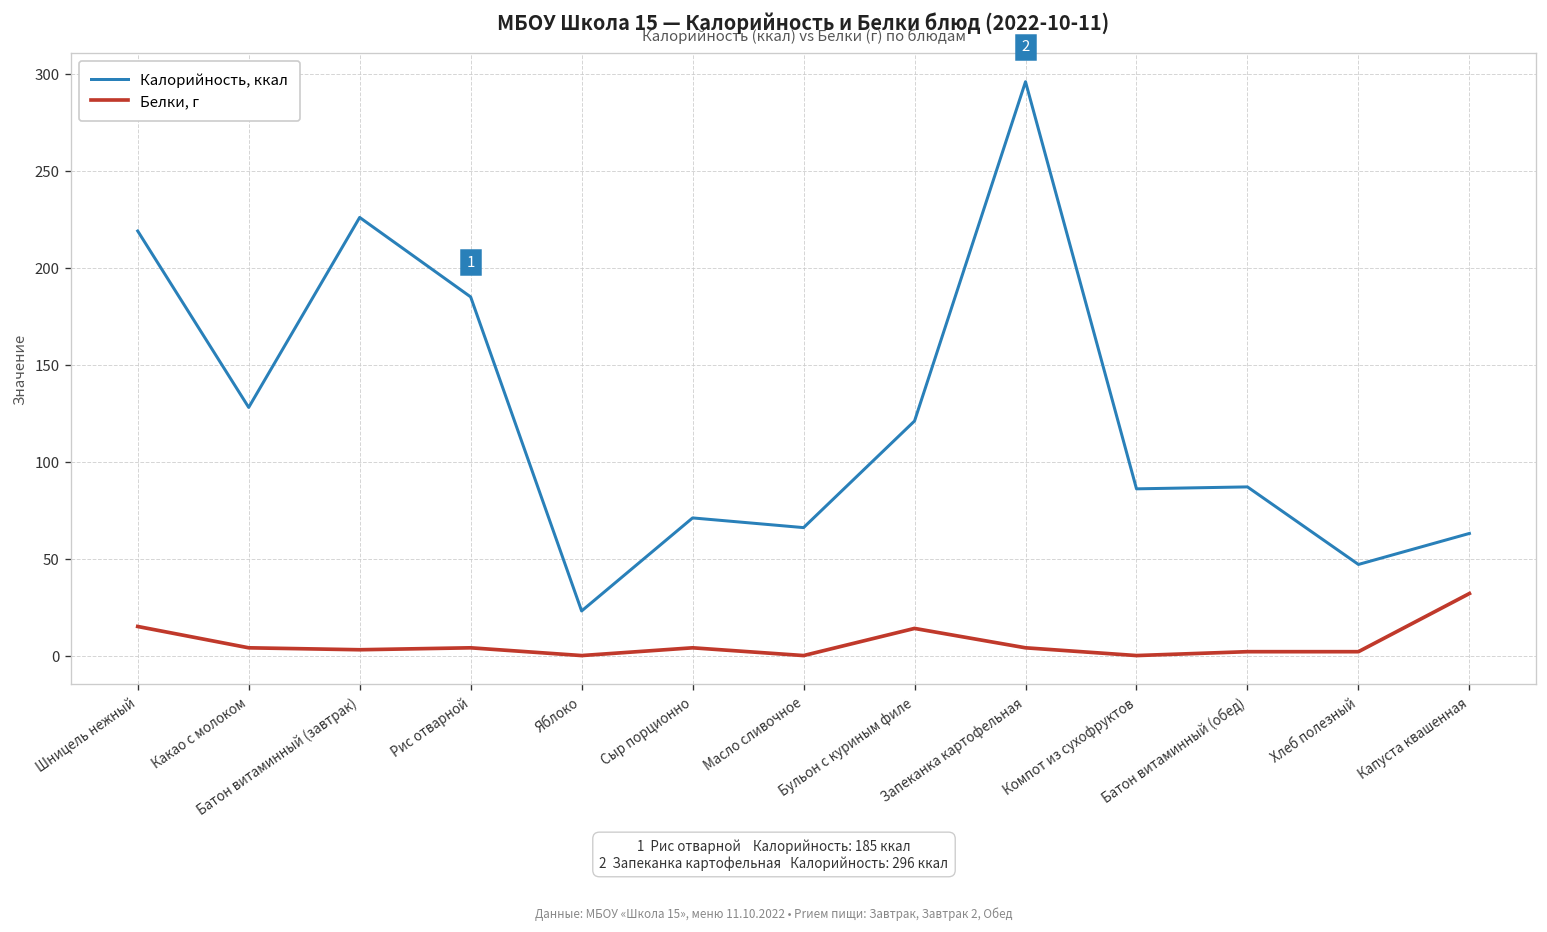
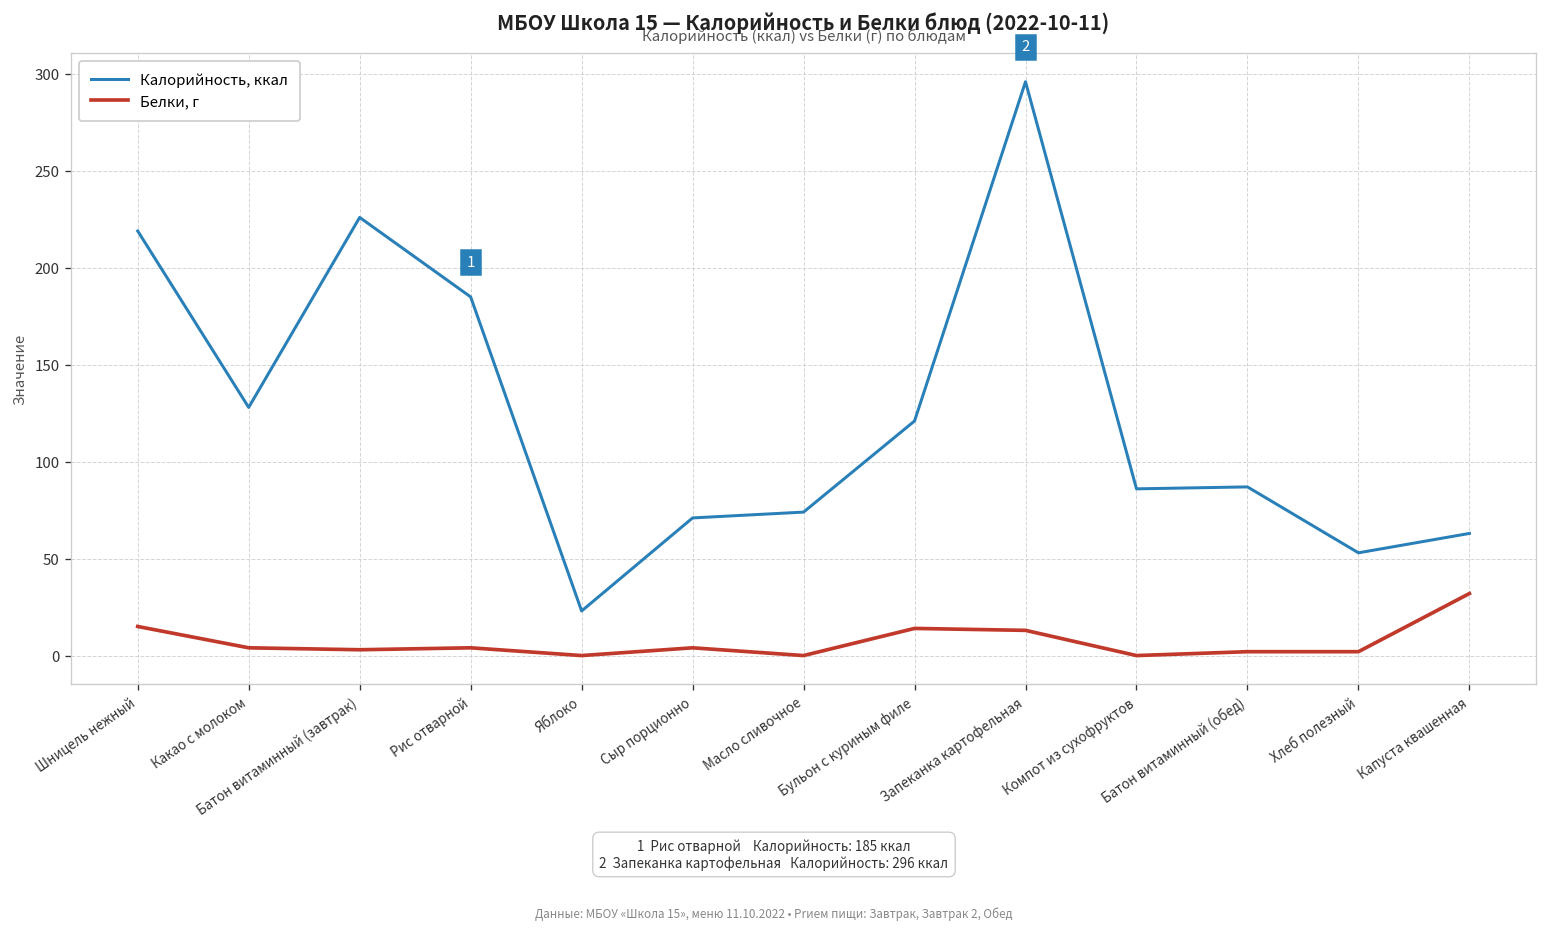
Калорийность, ккал, Масло сливочное: 66 -> 74
Белки, г, Запеканка картофельная: 4 -> 13
Калорийность, ккал, Хлеб полезный: 47 -> 53
